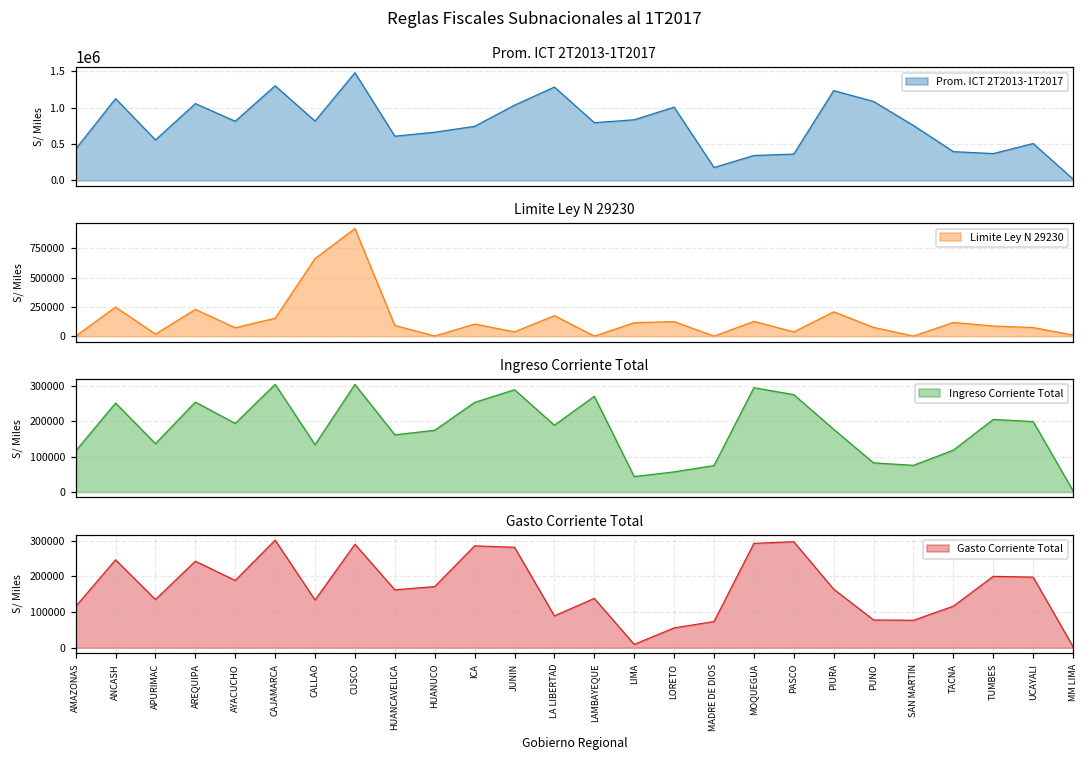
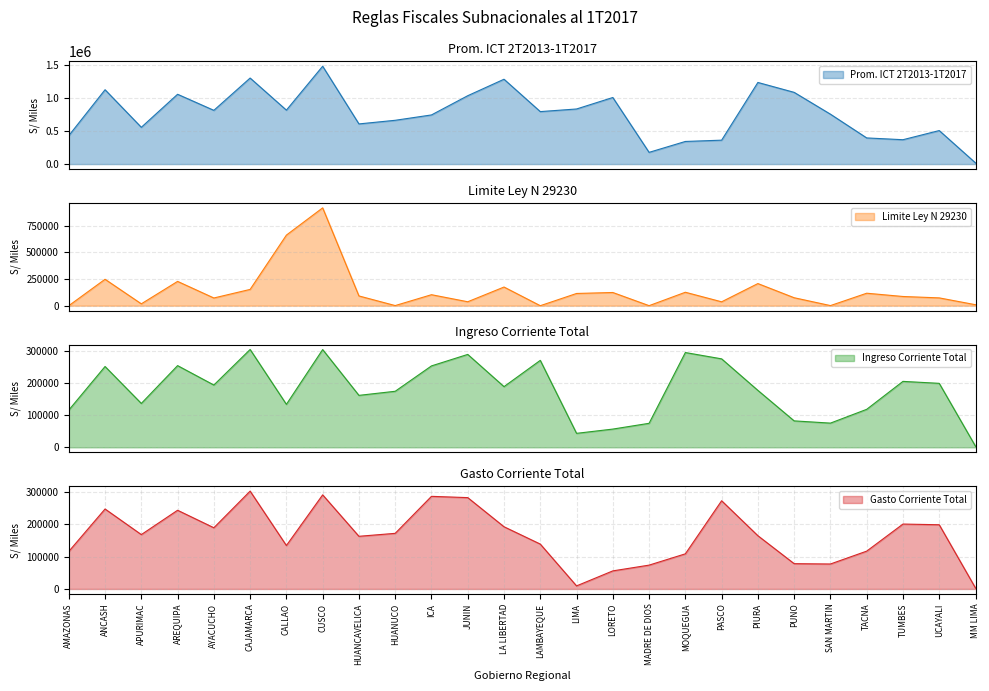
Gasto Corriente Total, APURIMAC: 140000 -> 170000
Gasto Corriente Total, LA LIBERTAD: 90000 -> 190000
Gasto Corriente Total, MOQUEGUA: 290000 -> 110000
Gasto Corriente Total, PASCO: 300000 -> 270000
